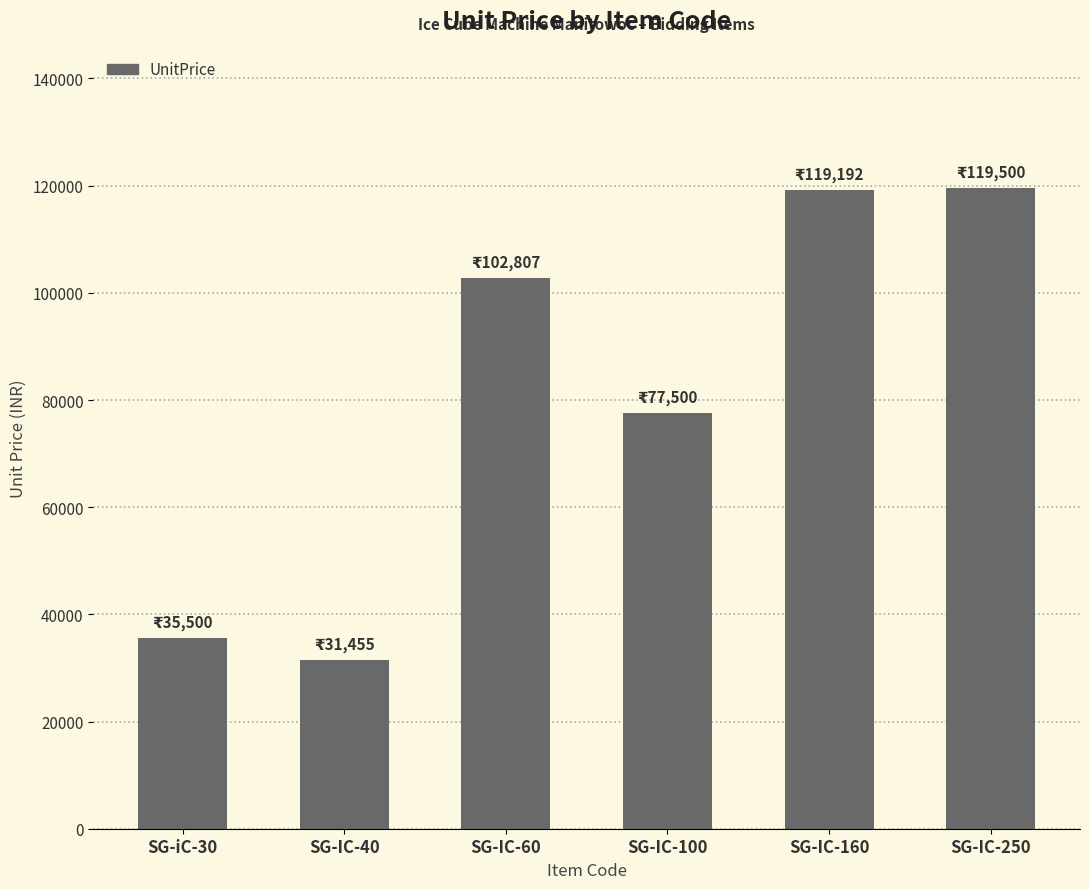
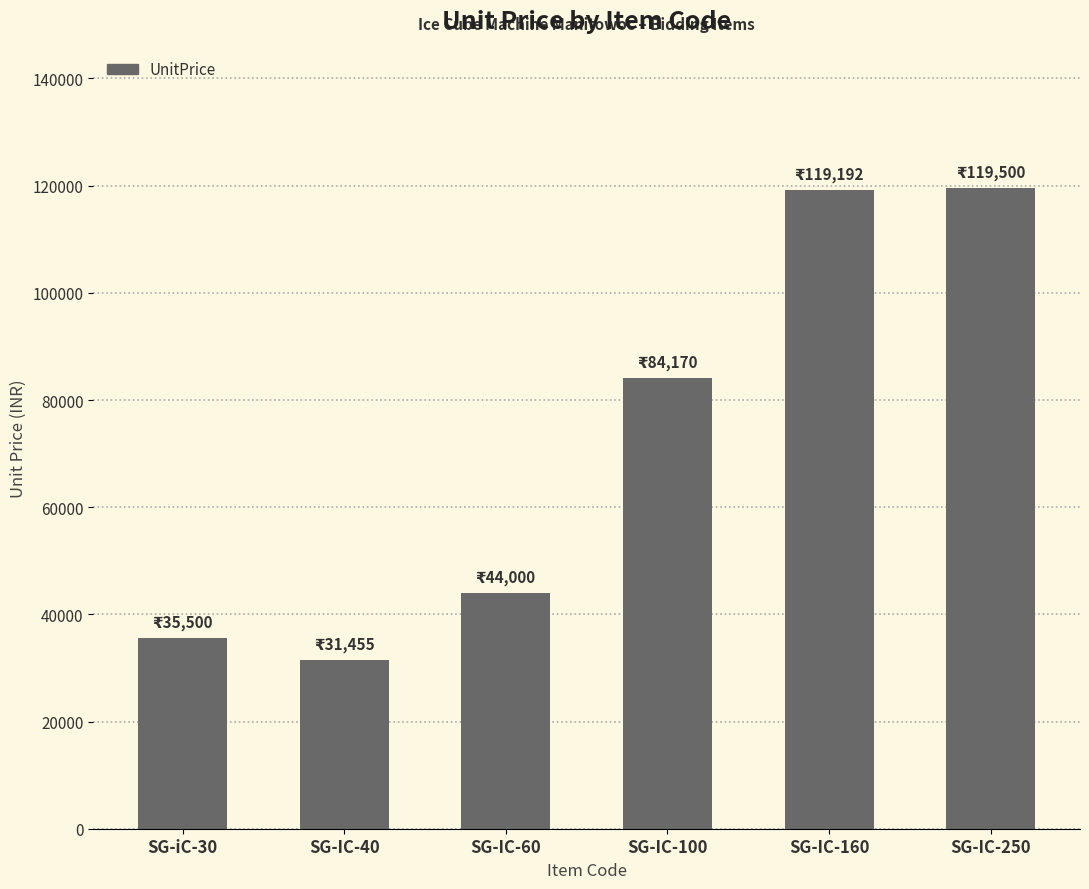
SG-IC-60: 102,807 -> 44,000
SG-IC-100: 77,500 -> 84,170
